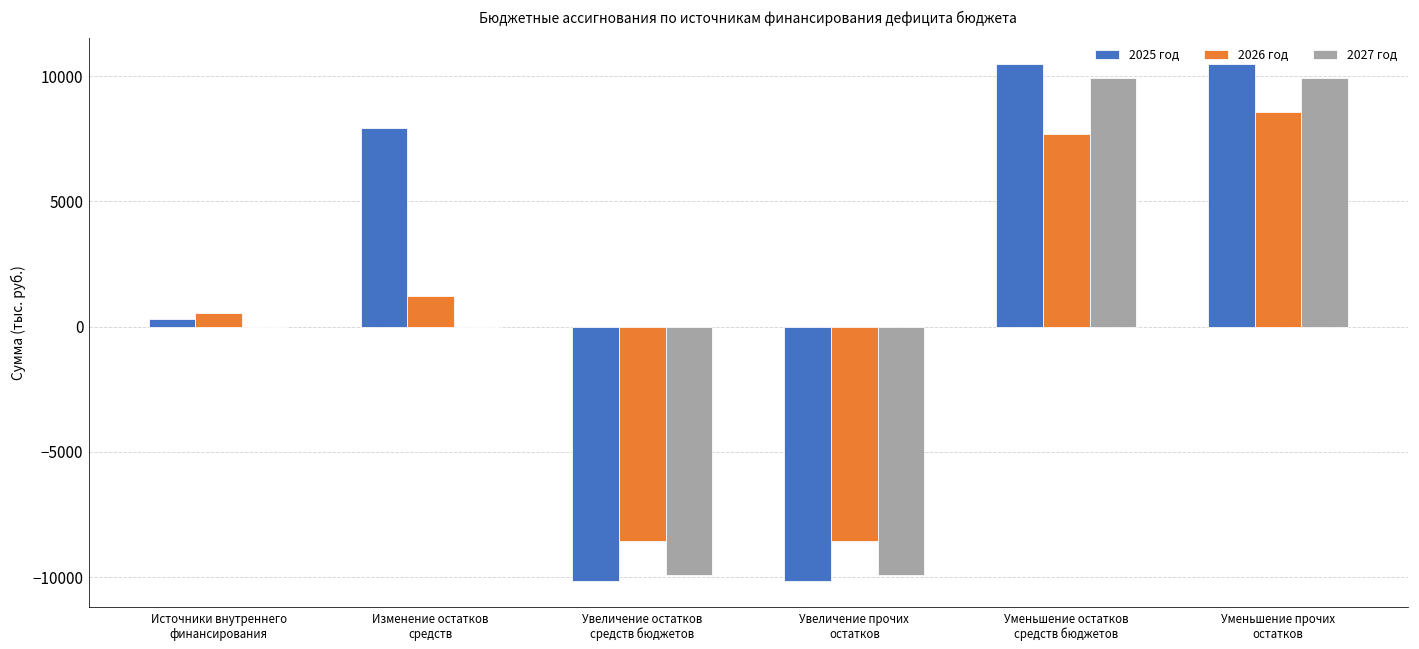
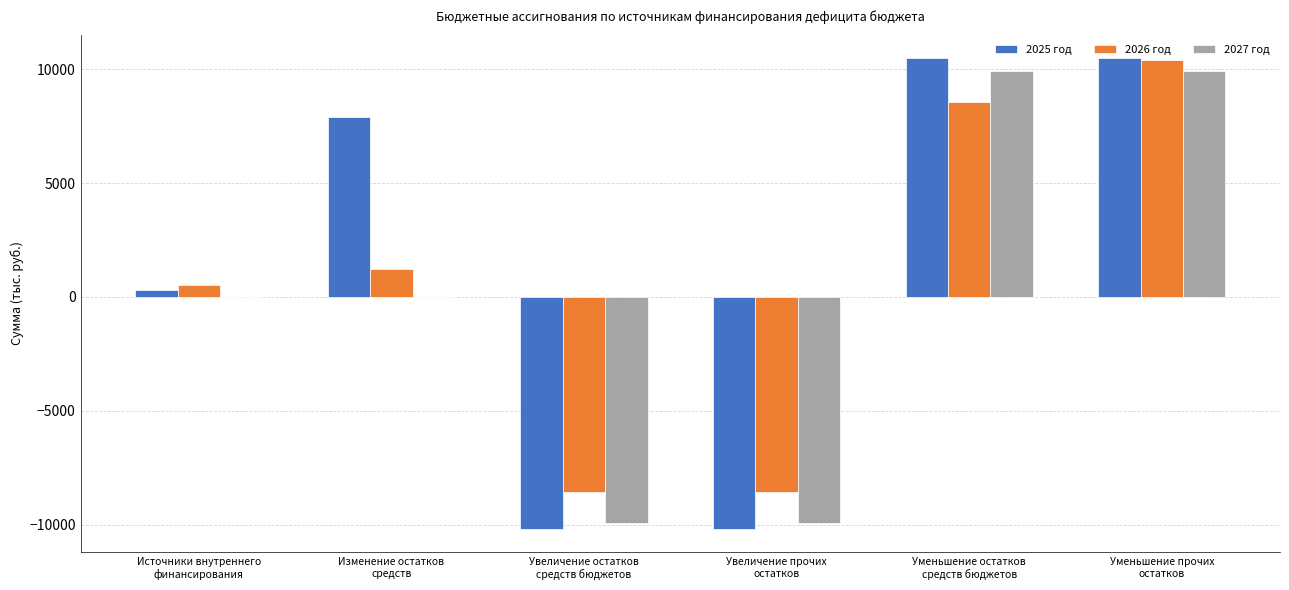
2026 год, Уменьшение остатков средств бюджетов: 7700 -> 8600
2026 год, Уменьшение прочих остатков: 8600 -> 10400
